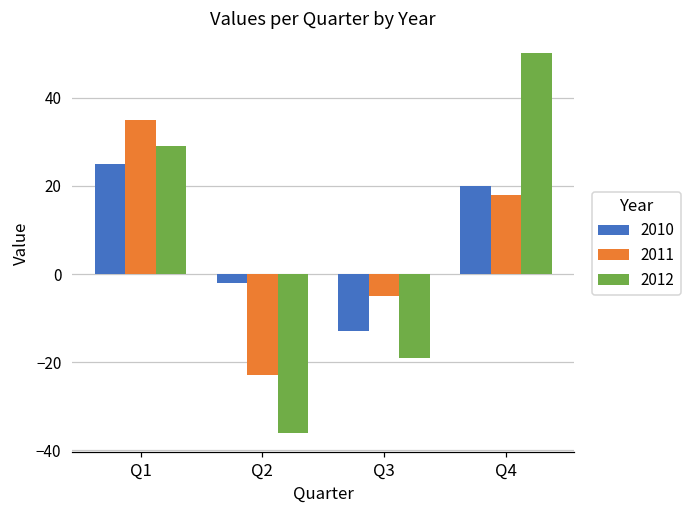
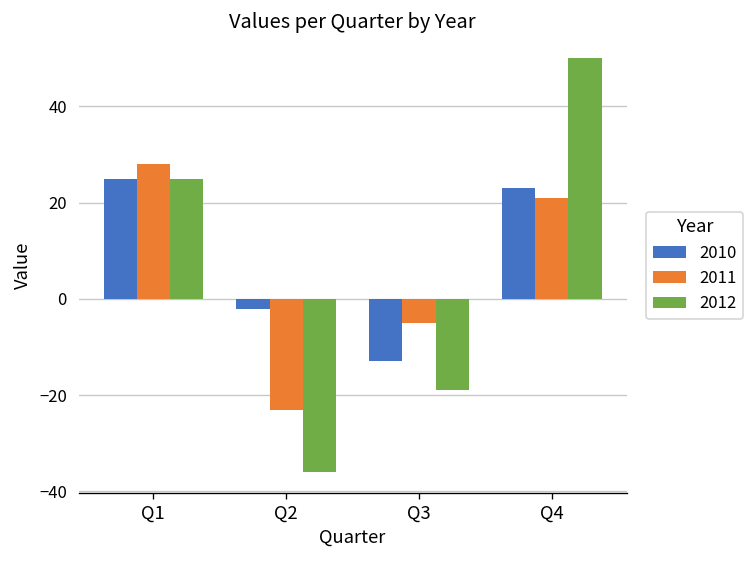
2011, Q1: 35 -> 28
2012, Q1: 29 -> 25
2010, Q4: 20 -> 23
2011, Q4: 18 -> 21
